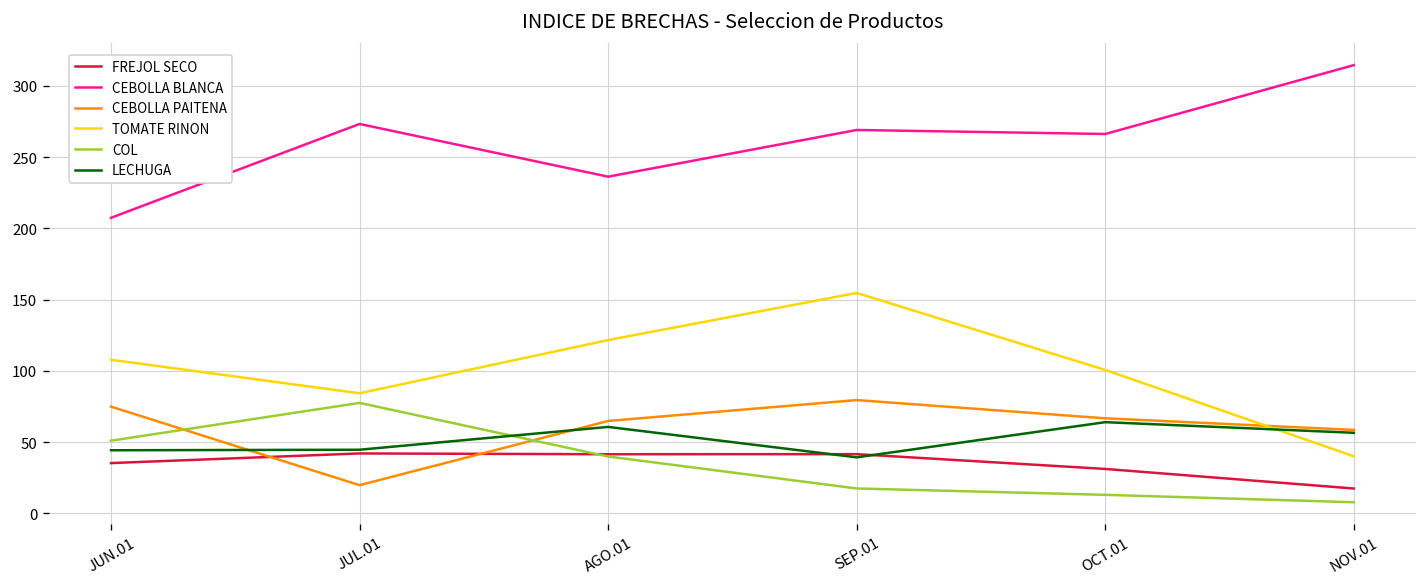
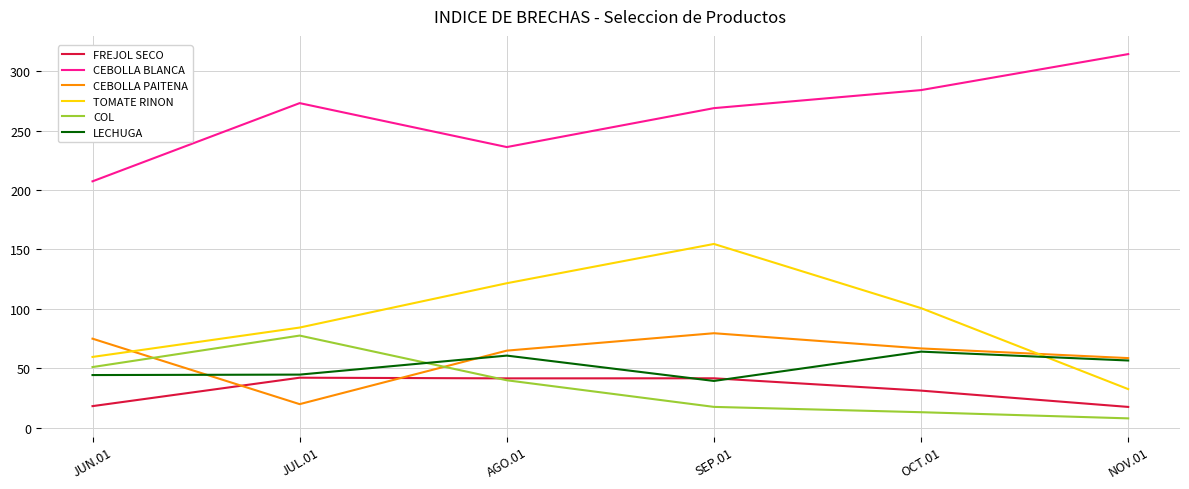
FREJOL SECO, JUN.01: 35 -> 18
TOMATE RINON, JUN.01: 108 -> 60
CEBOLLA BLANCA, OCT.01: 266 -> 284
TOMATE RINON, NOV.01: 40 -> 32
